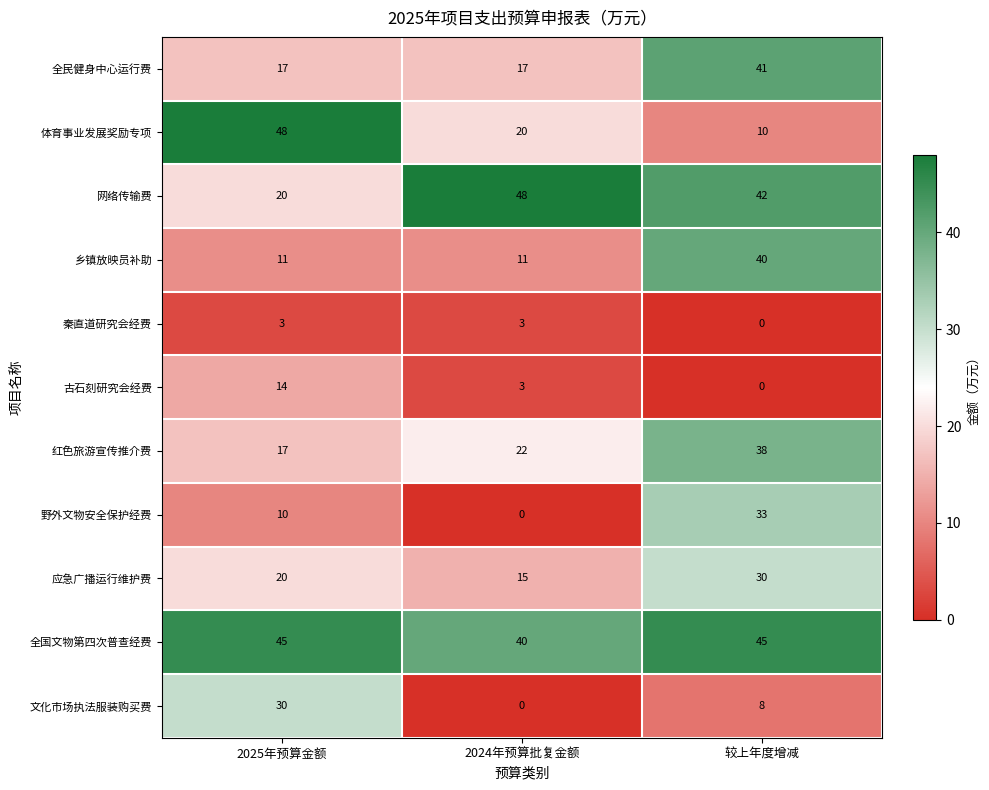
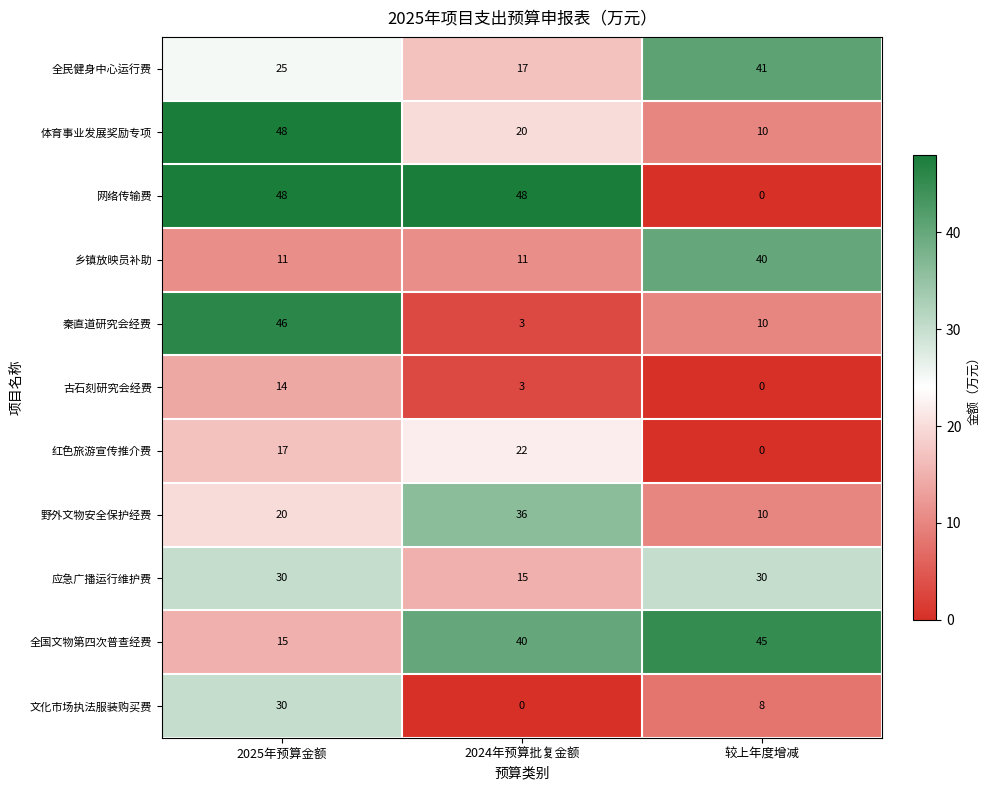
全民健身中心运行费, 2025年预算金额: 17 -> 25
网络传输费, 2025年预算金额: 20 -> 48
网络传输费, 较上年度增减: 42 -> 0
秦直道研究会经费, 2025年预算金额: 3 -> 46
秦直道研究会经费, 较上年度增减: 0 -> 10
红色旅游宣传推介费, 较上年度增减: 38 -> 0
野外文物安全保护经费, 2025年预算金额: 10 -> 20
野外文物安全保护经费, 2024年预算批复金额: 0 -> 36
野外文物安全保护经费, 较上年度增减: 33 -> 10
应急广播运行维护费, 2025年预算金额: 20 -> 30
全国文物第四次普查经费, 2025年预算金额: 45 -> 15
